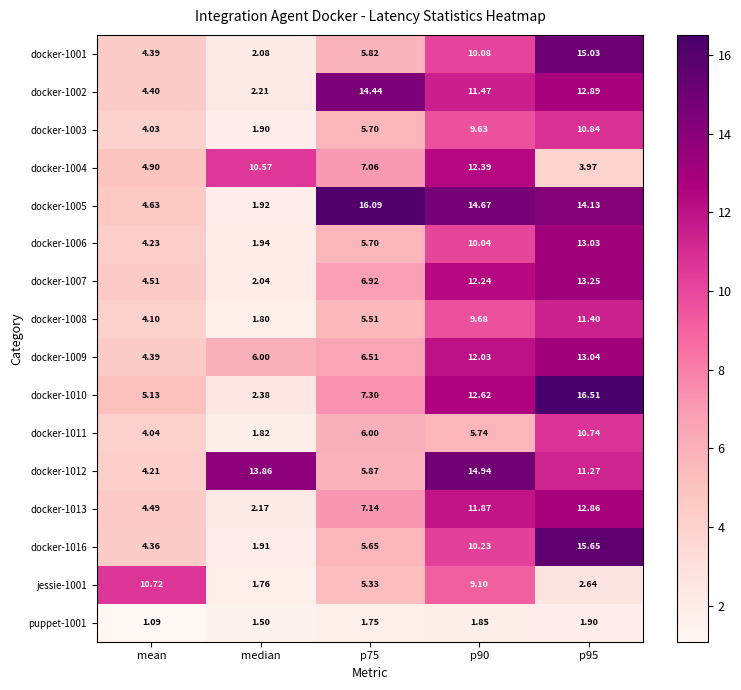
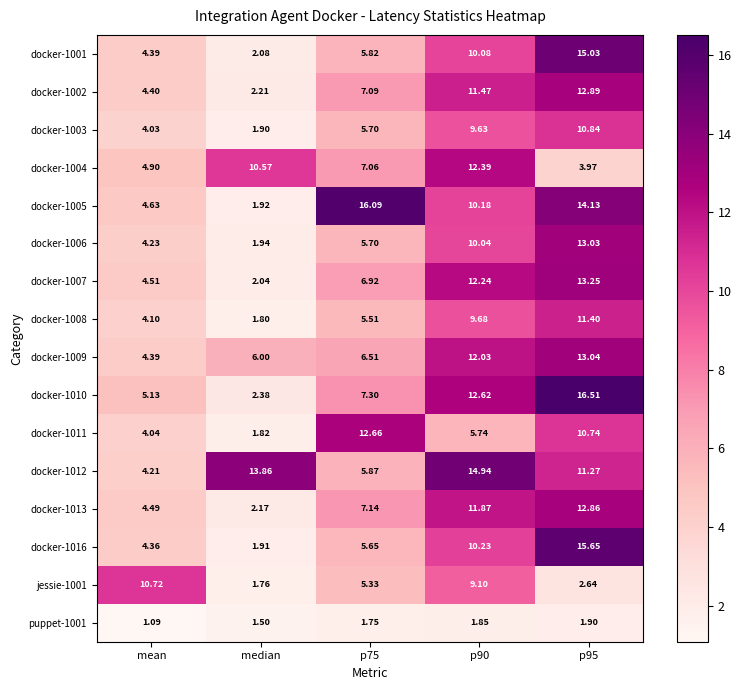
docker-1002, p75: 14.44 -> 7.09
docker-1005, p90: 14.67 -> 10.18
docker-1011, p75: 6.00 -> 12.66
